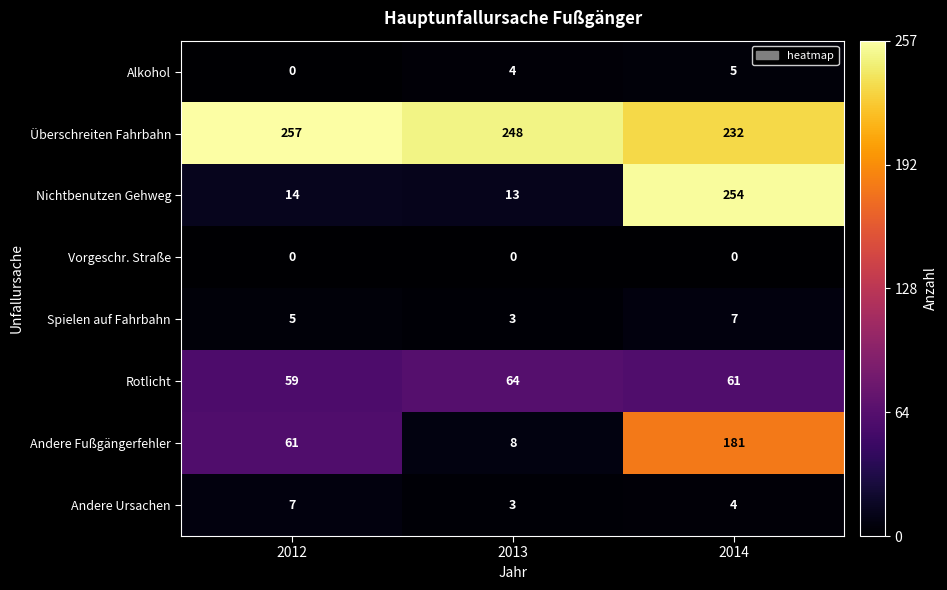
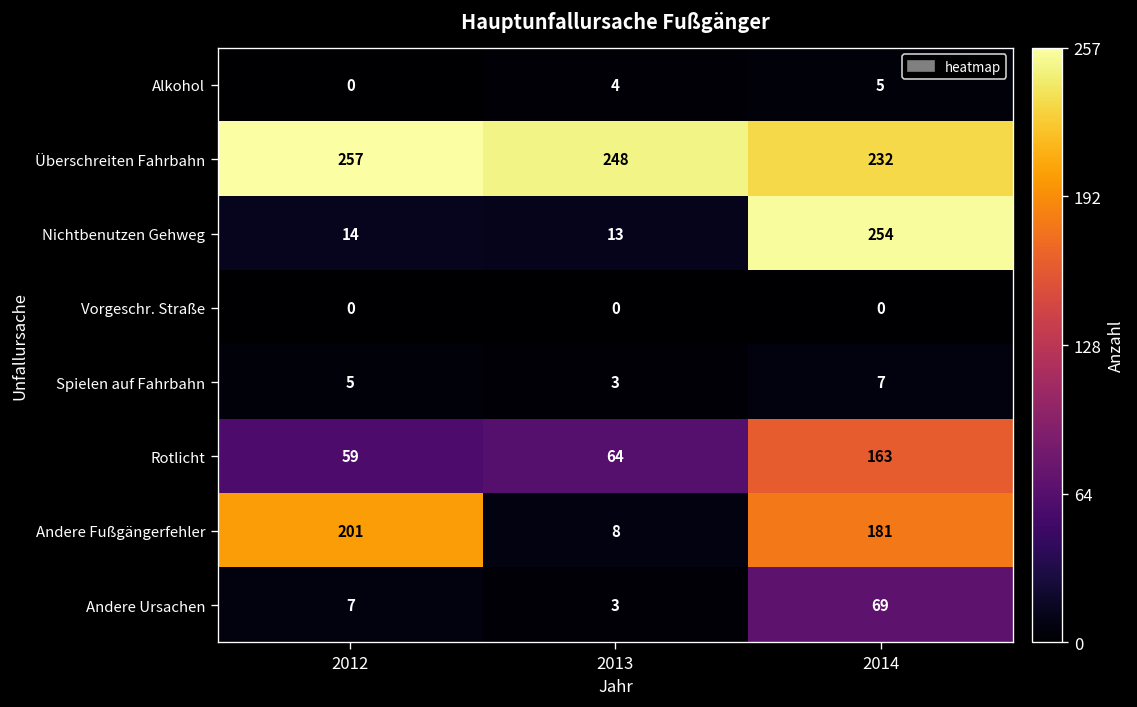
Rotlicht, 2014: 61 -> 163
Andere Fußgängerfehler, 2012: 61 -> 201
Andere Ursachen, 2014: 4 -> 69
